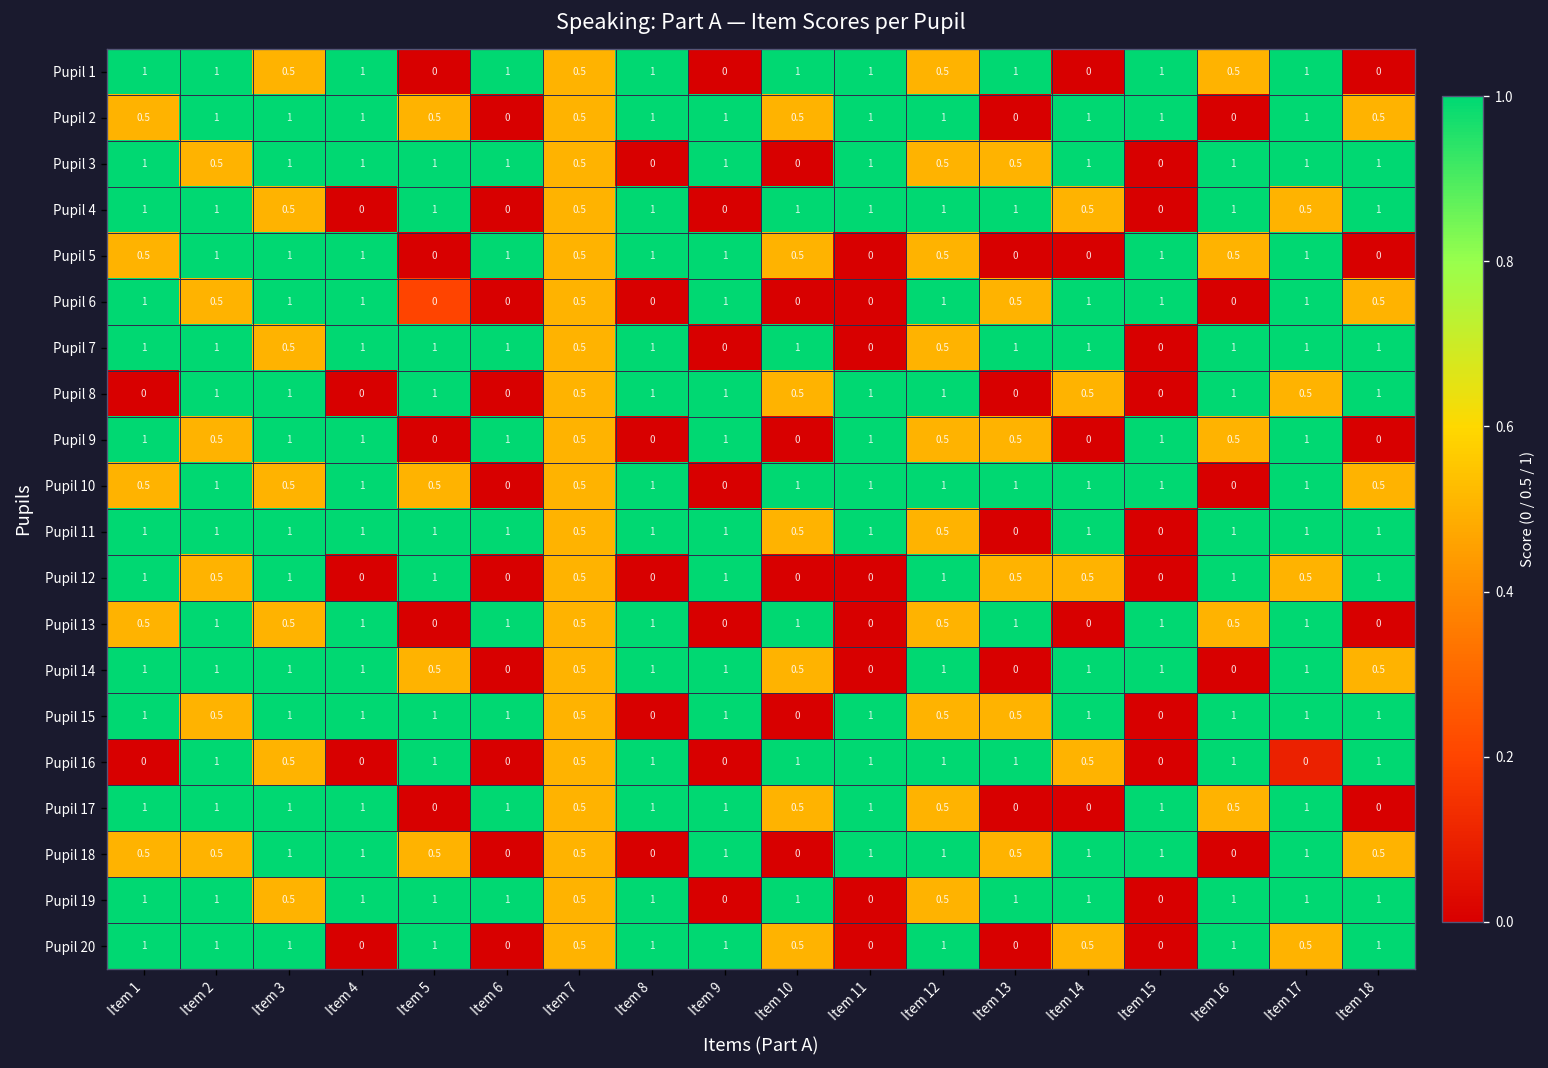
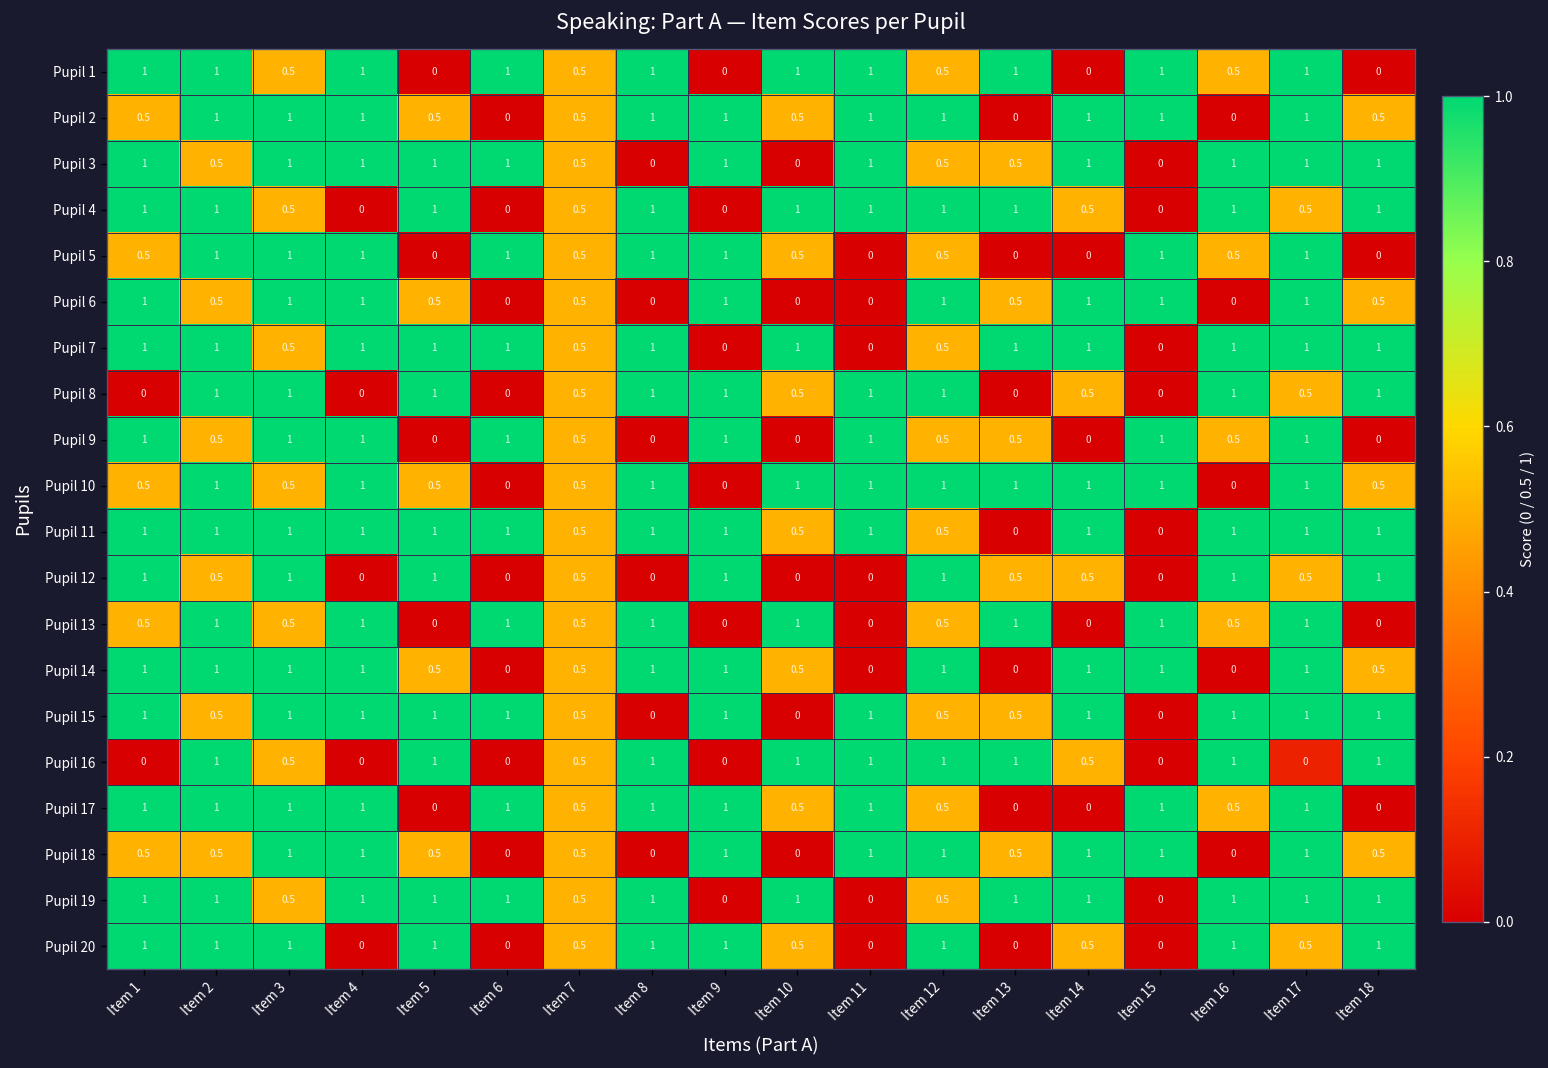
Pupil 6, Item 5: 0 -> 0.5
